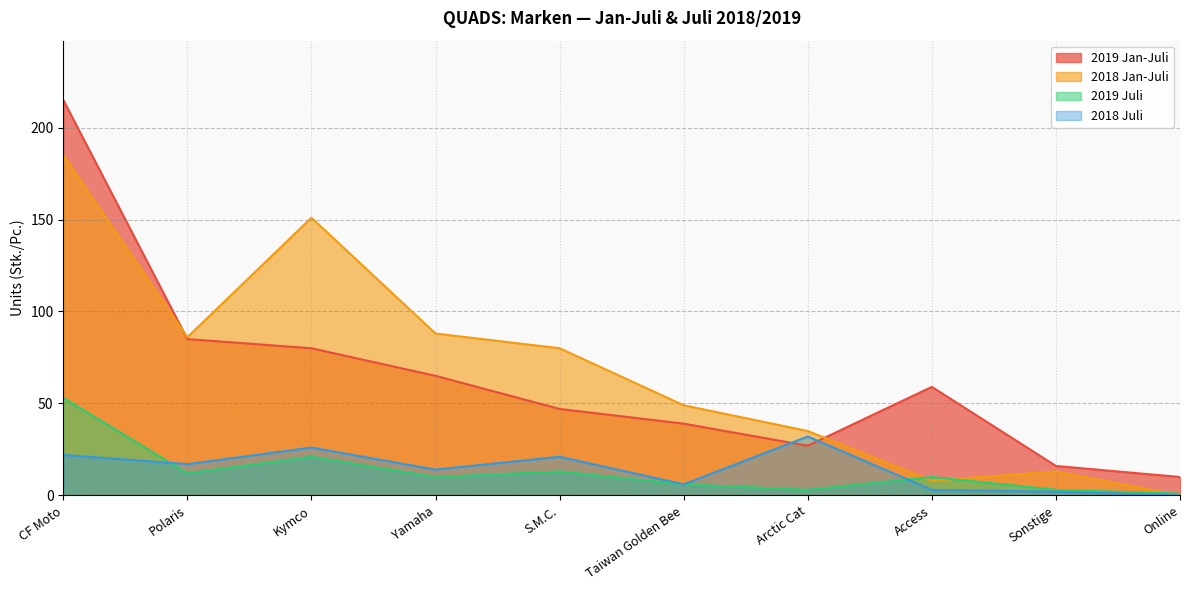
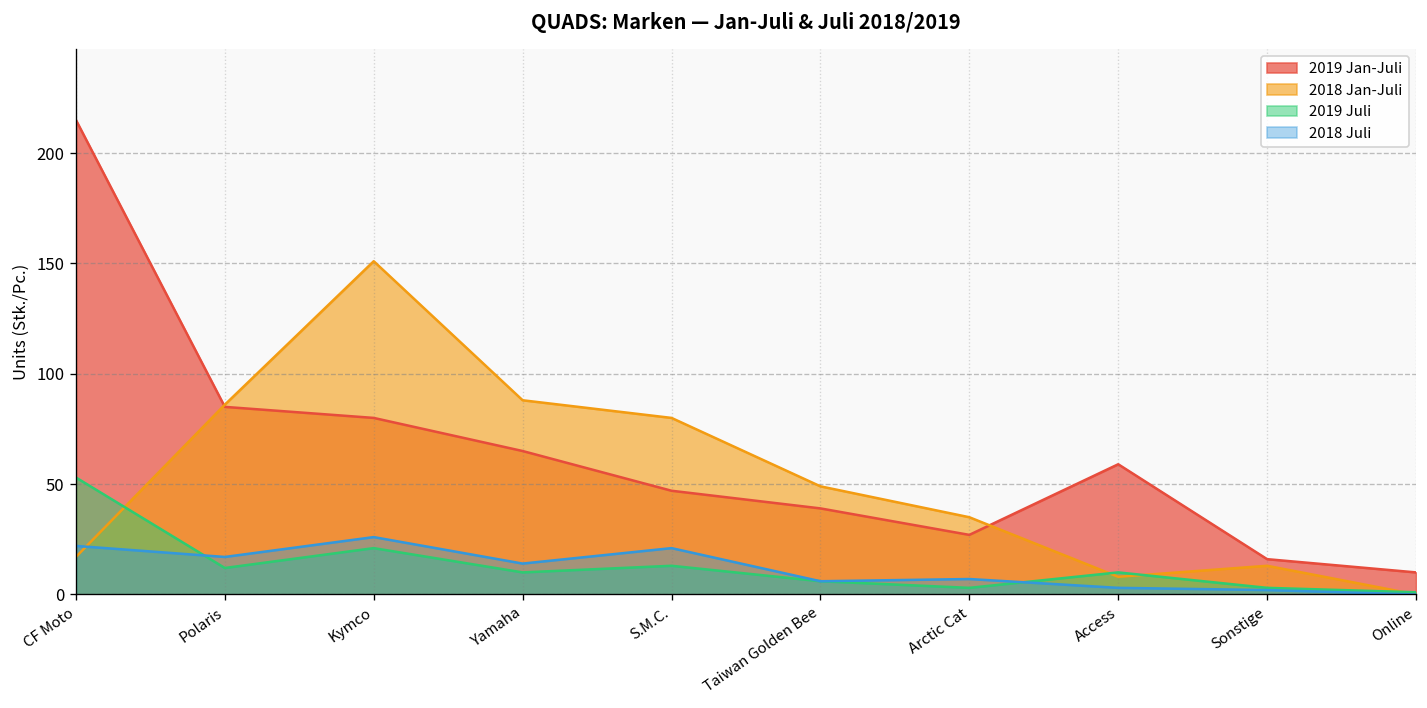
2018 Jan-Juli, CF Moto: 185 -> 17
2018 Juli, Arctic Cat: 32 -> 7
